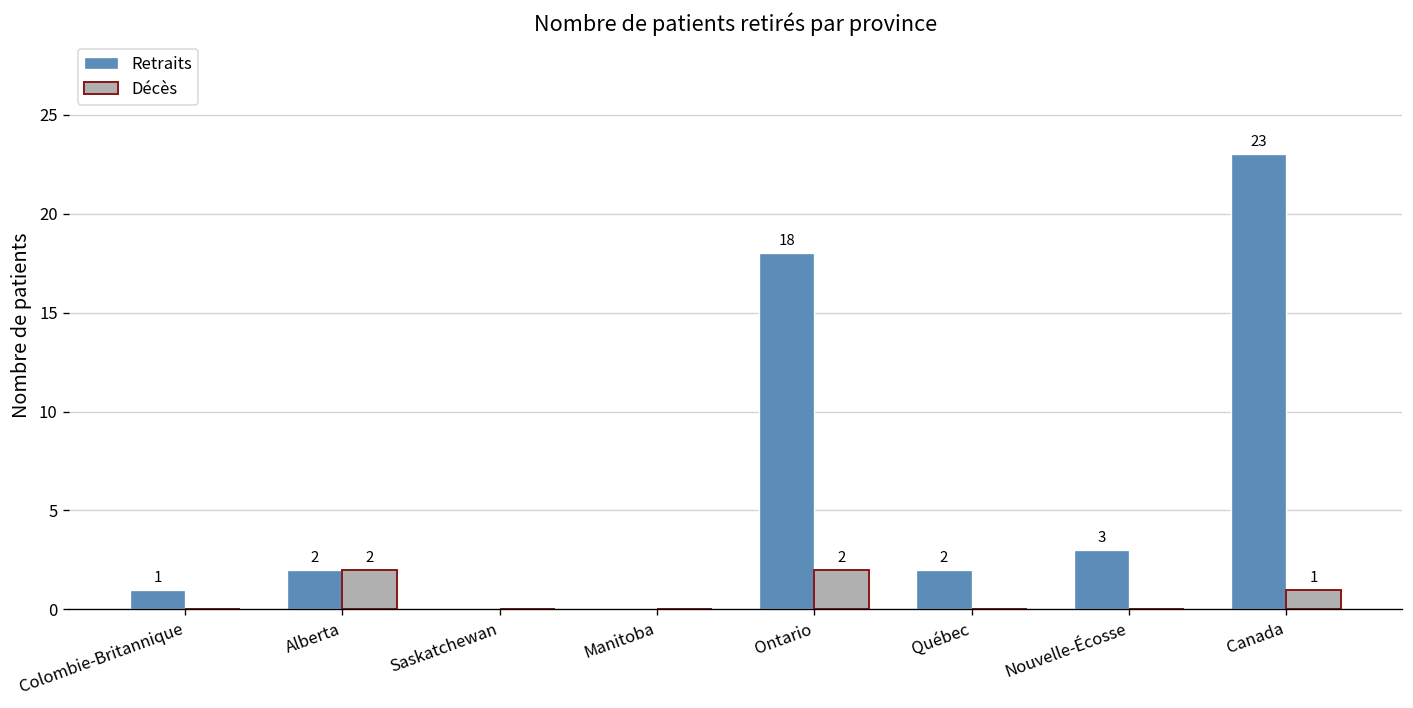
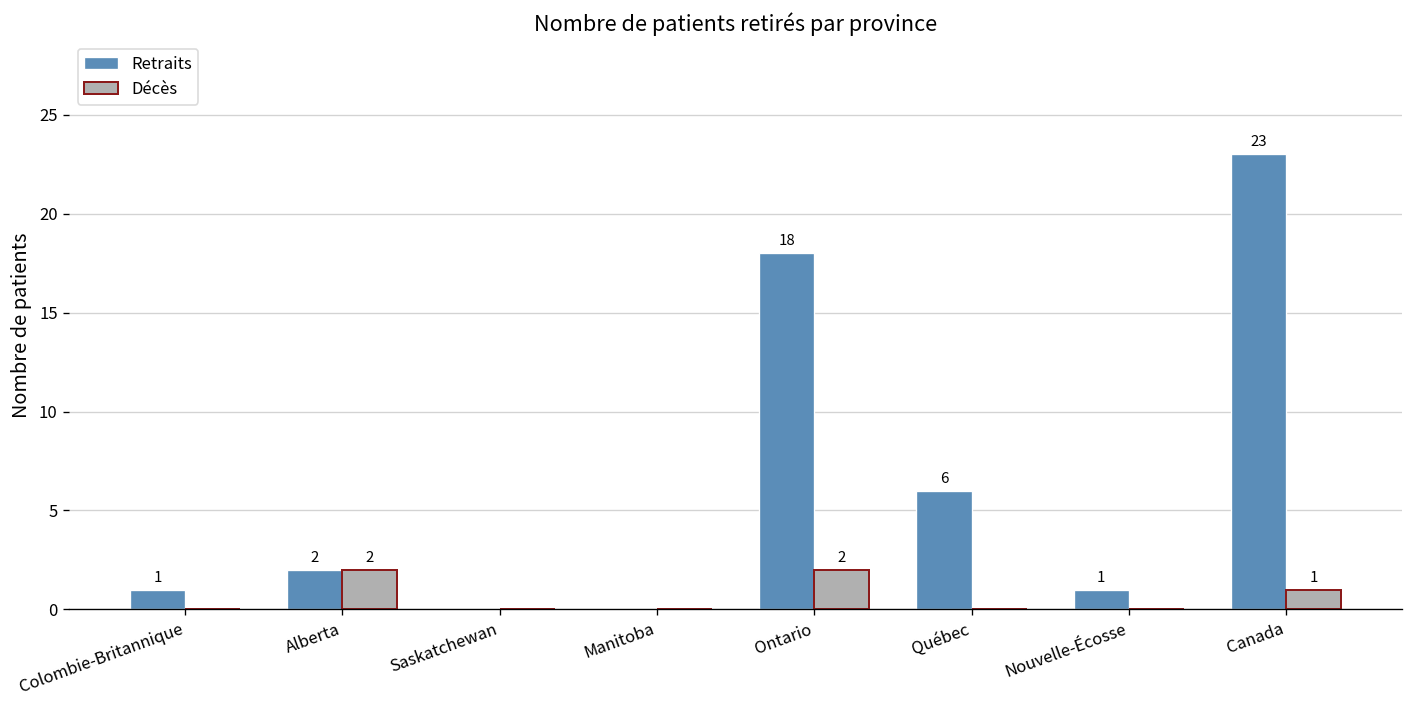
Retraits, Québec: 2 -> 6
Retraits, Nouvelle-Écosse: 3 -> 1
